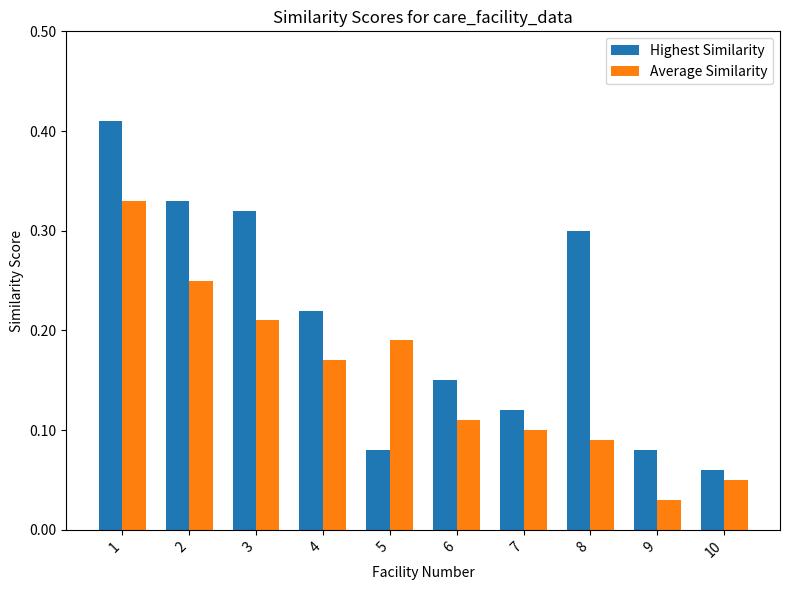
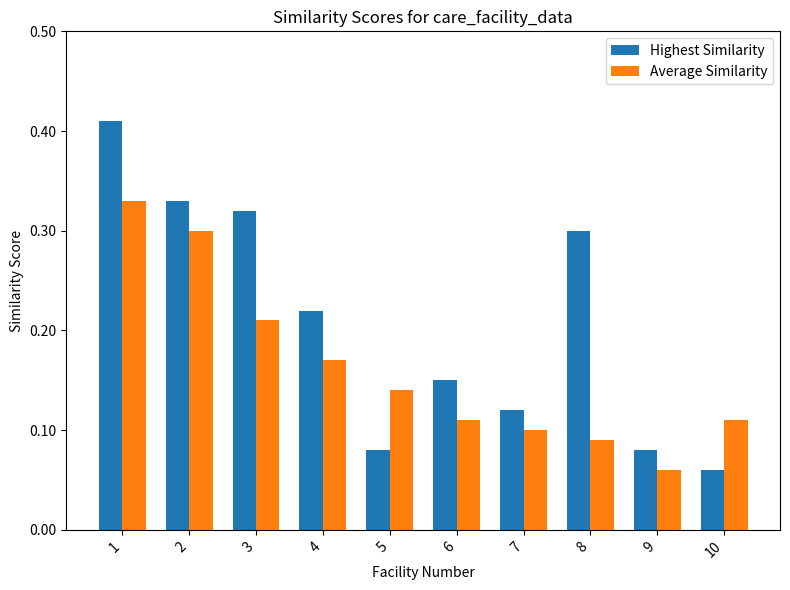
Average Similarity, 2: 0.25 -> 0.30
Average Similarity, 5: 0.19 -> 0.14
Average Similarity, 9: 0.03 -> 0.06
Average Similarity, 10: 0.05 -> 0.11
